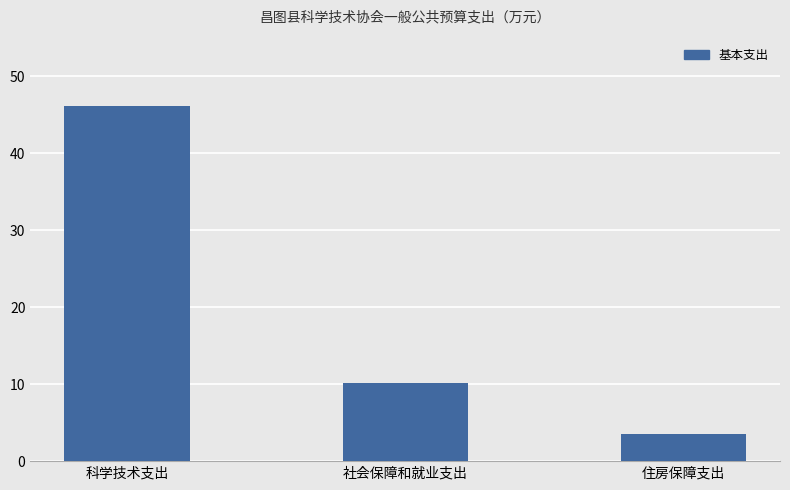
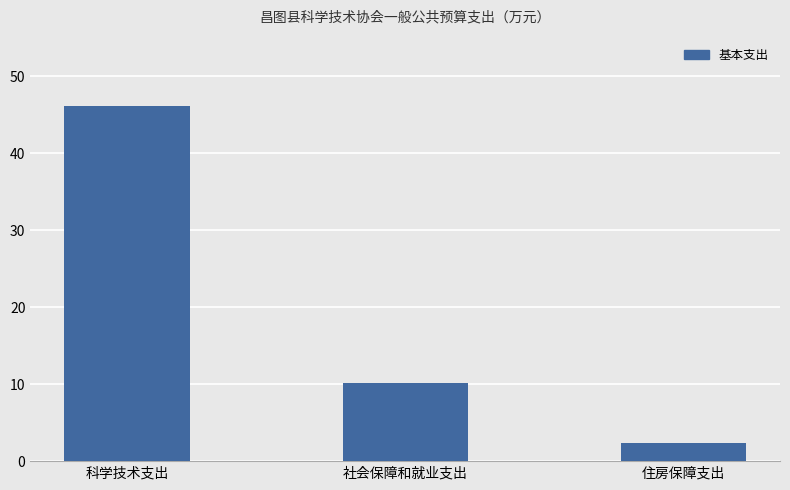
住房保障支出: 3 -> 2
